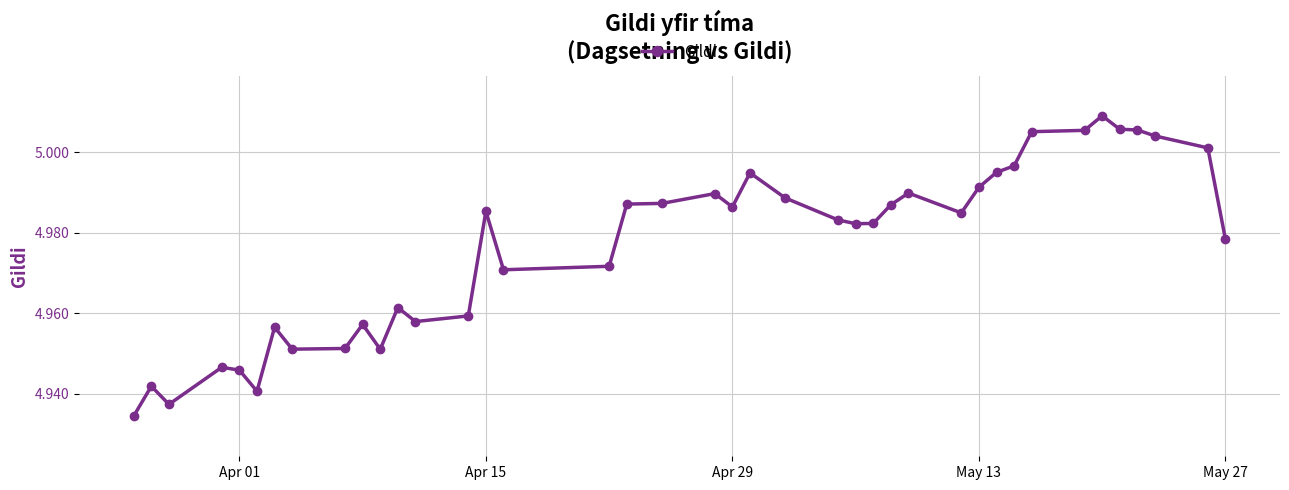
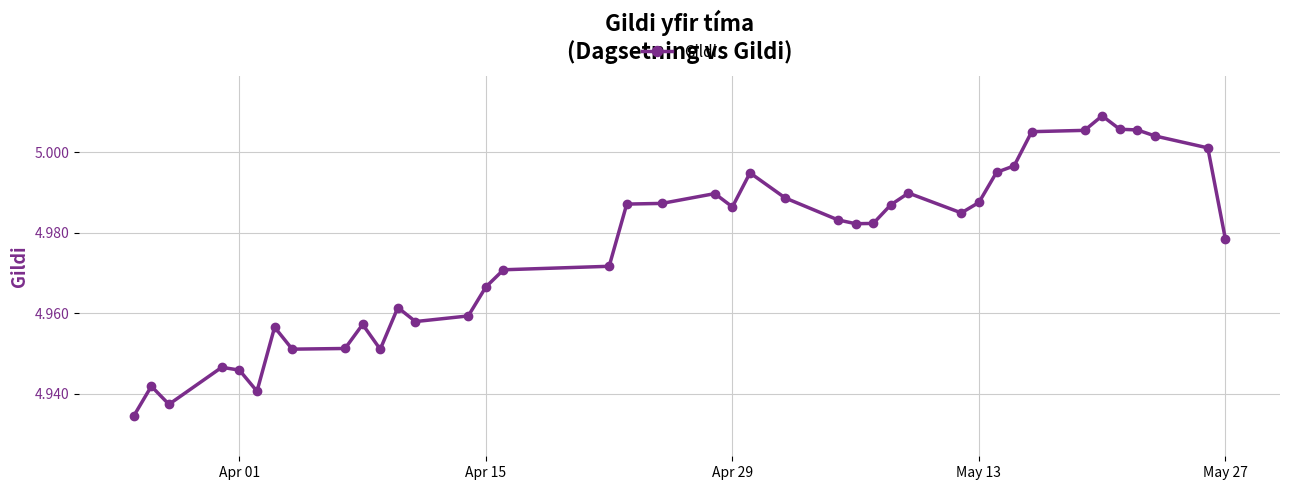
Apr 15: 4.985 -> 4.967
May 13: 4.991 -> 4.988
